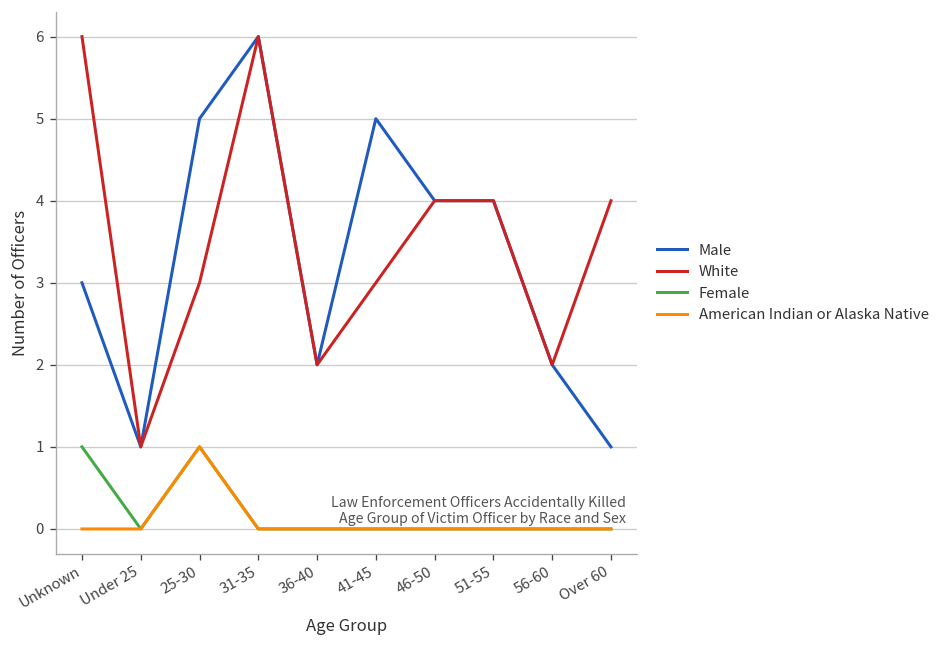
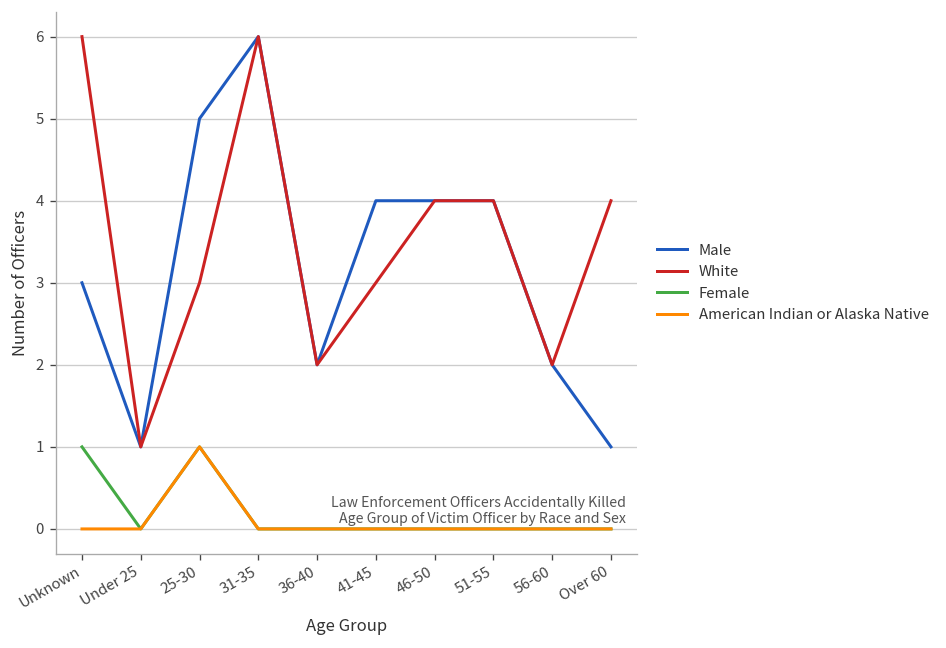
Male, 41-45: 5 -> 4
